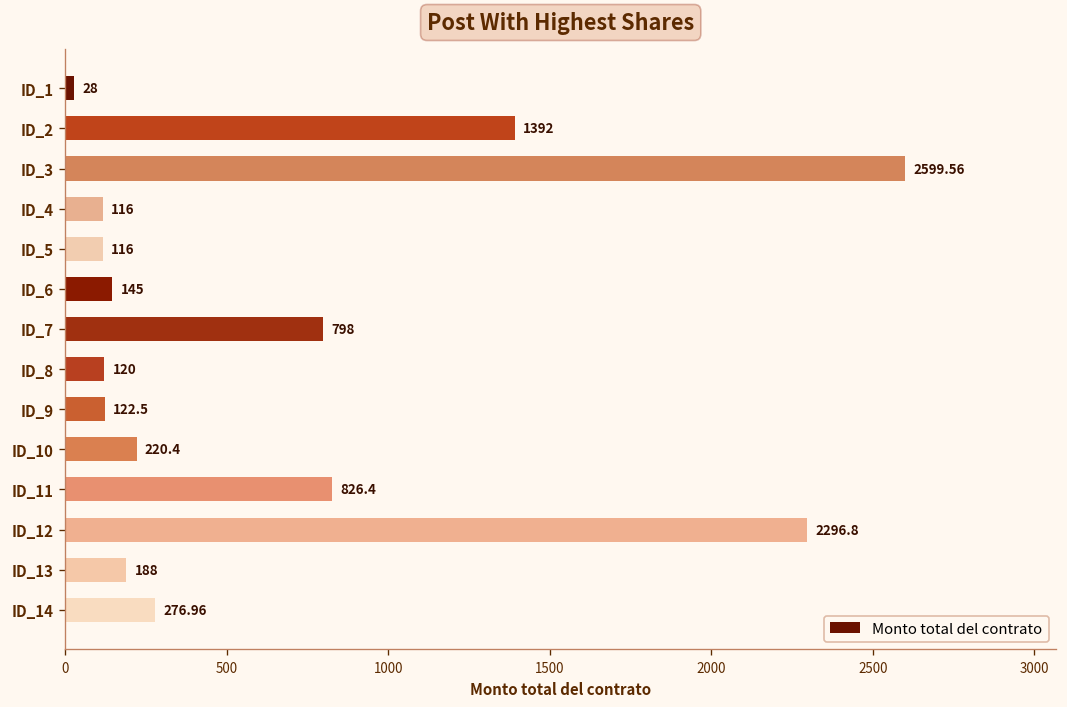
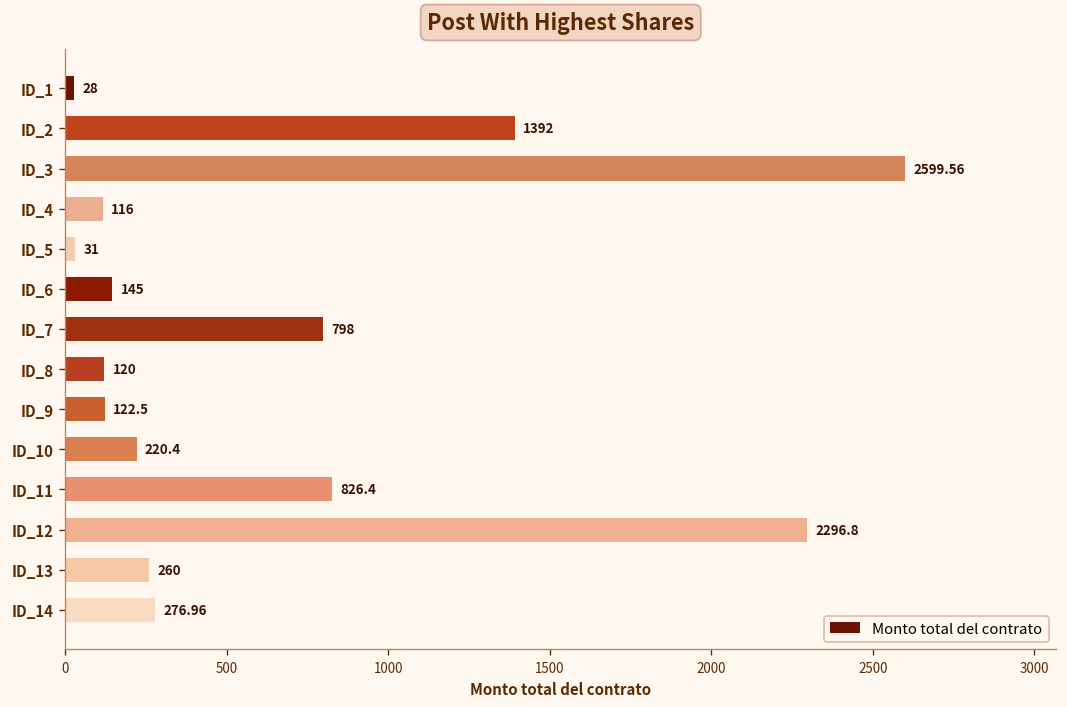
ID_5: 116 -> 31
ID_13: 188 -> 260
